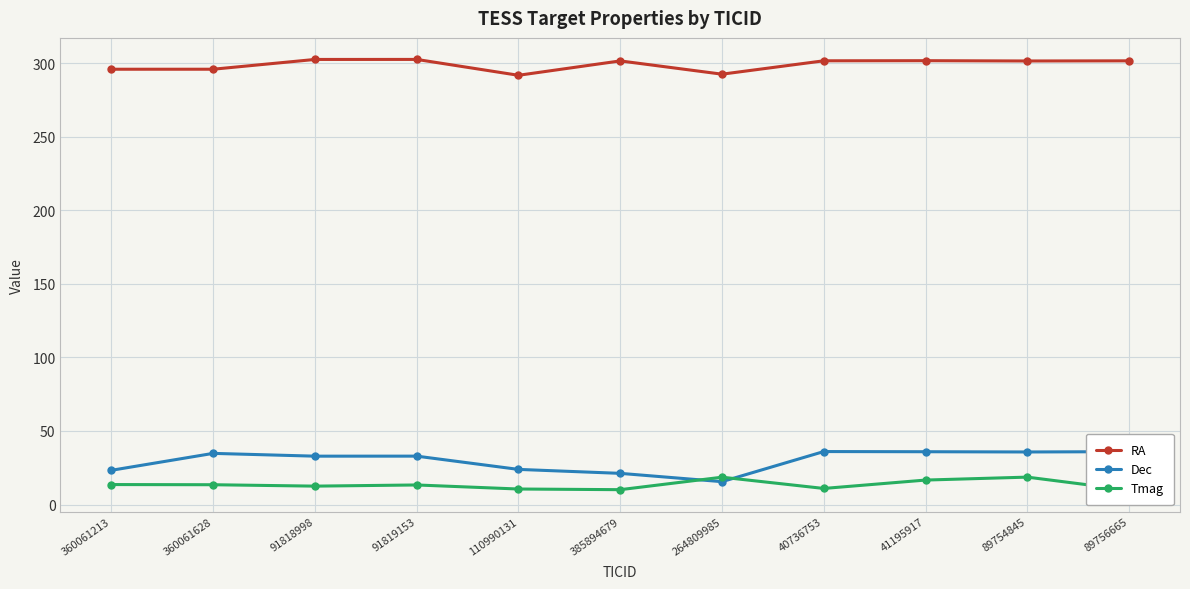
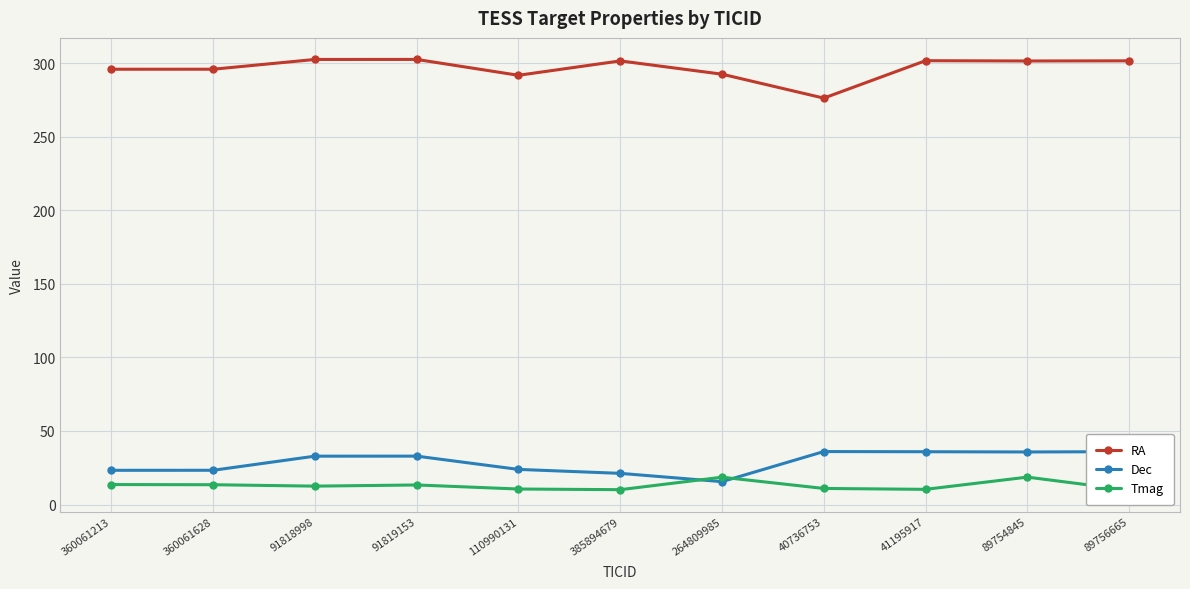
Dec, 360061628: 35 -> 23
RA, 40736753: 302 -> 276
Tmag, 41195917: 17 -> 10
